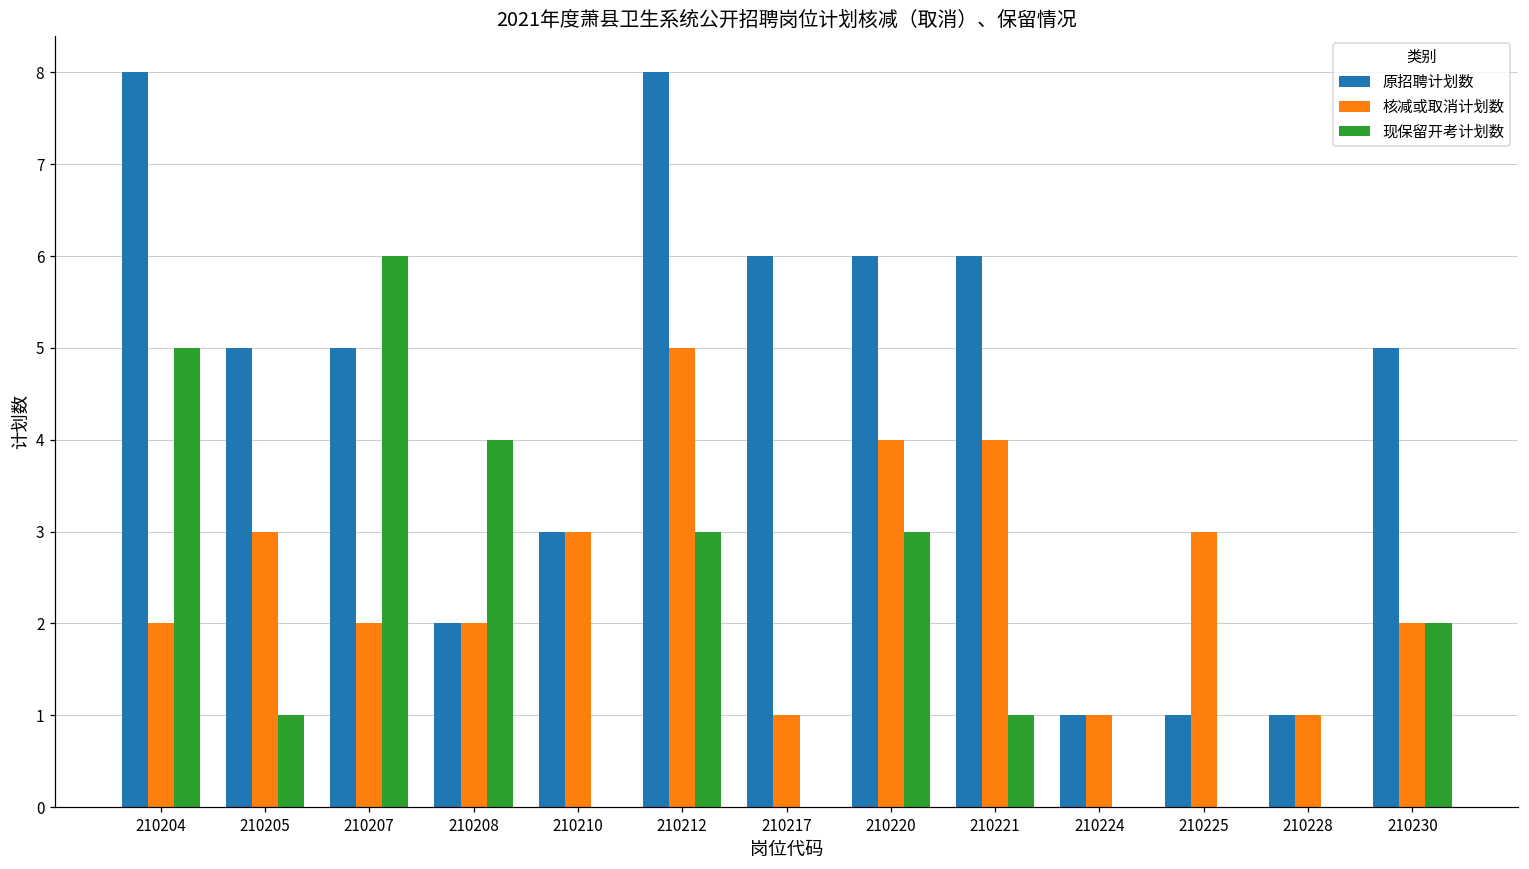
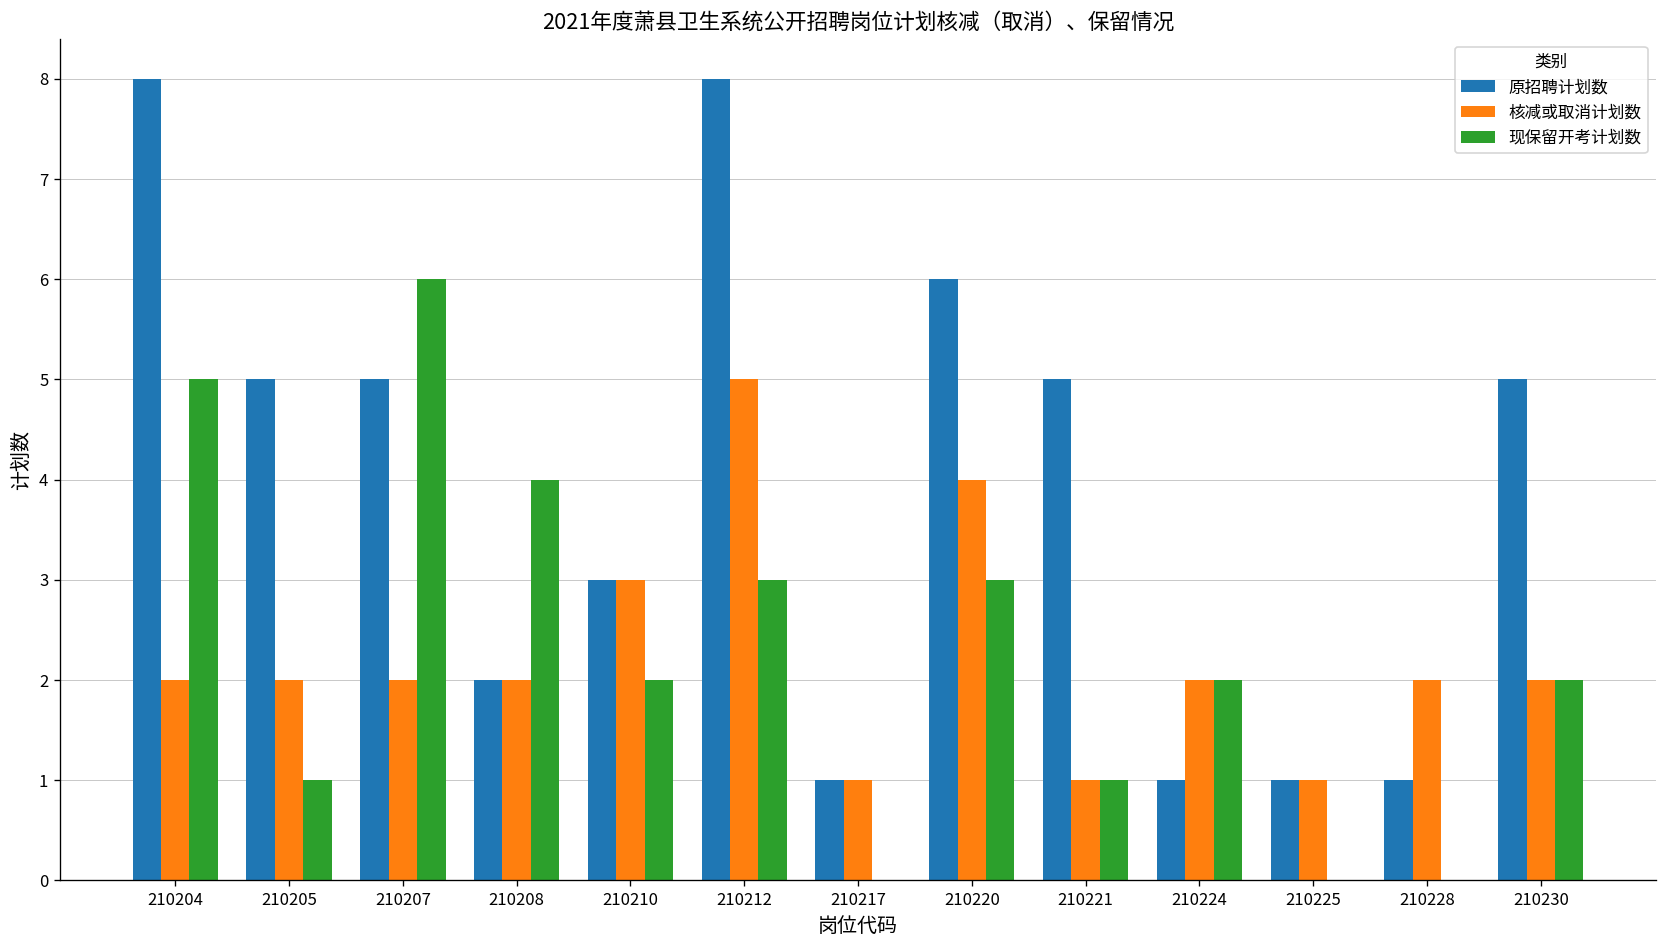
核减或取消计划数, 210205: 3 -> 2
现保留开考计划数, 210210: 0 -> 2
原招聘计划数, 210217: 6 -> 1
原招聘计划数, 210221: 6 -> 5
核减或取消计划数, 210221: 4 -> 1
核减或取消计划数, 210224: 1 -> 2
现保留开考计划数, 210224: 0 -> 2
核减或取消计划数, 210225: 3 -> 1
核减或取消计划数, 210228: 1 -> 2
